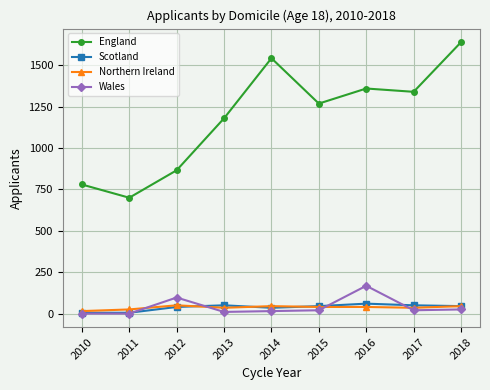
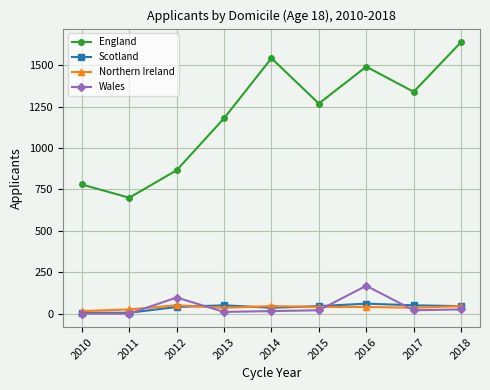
England, 2016: 1360 -> 1490
